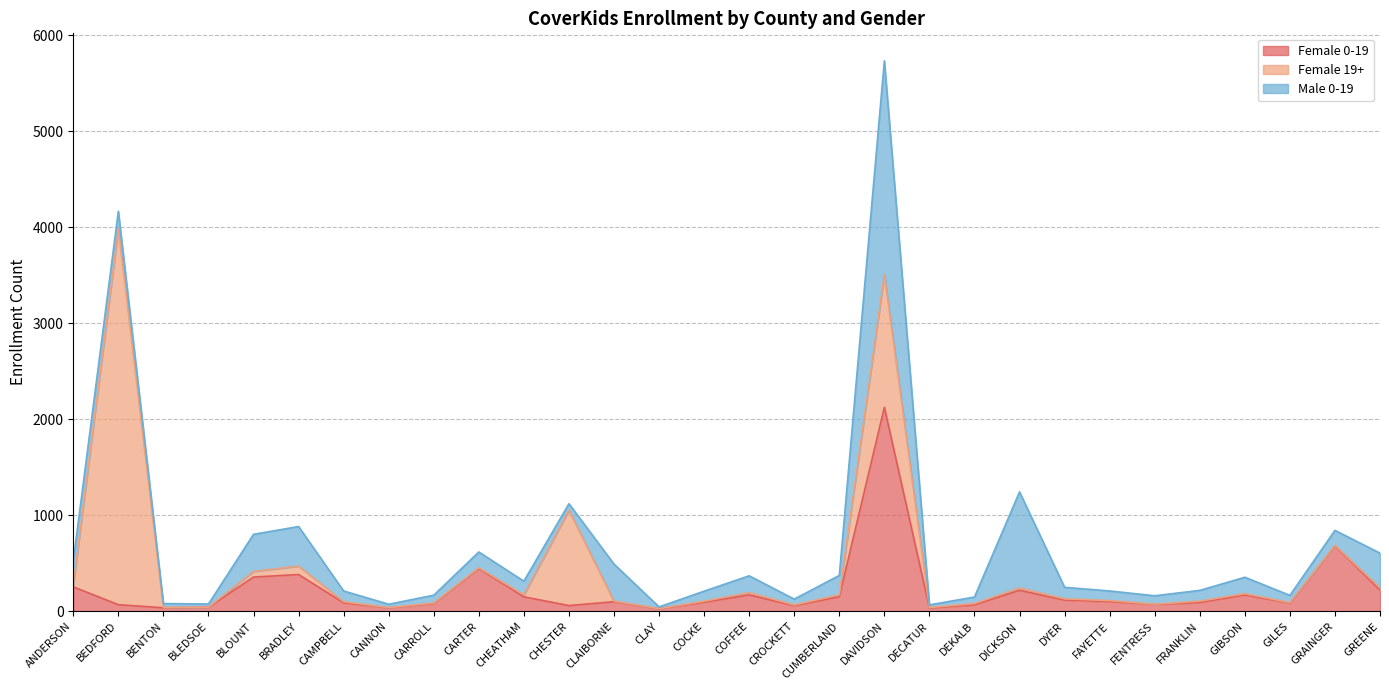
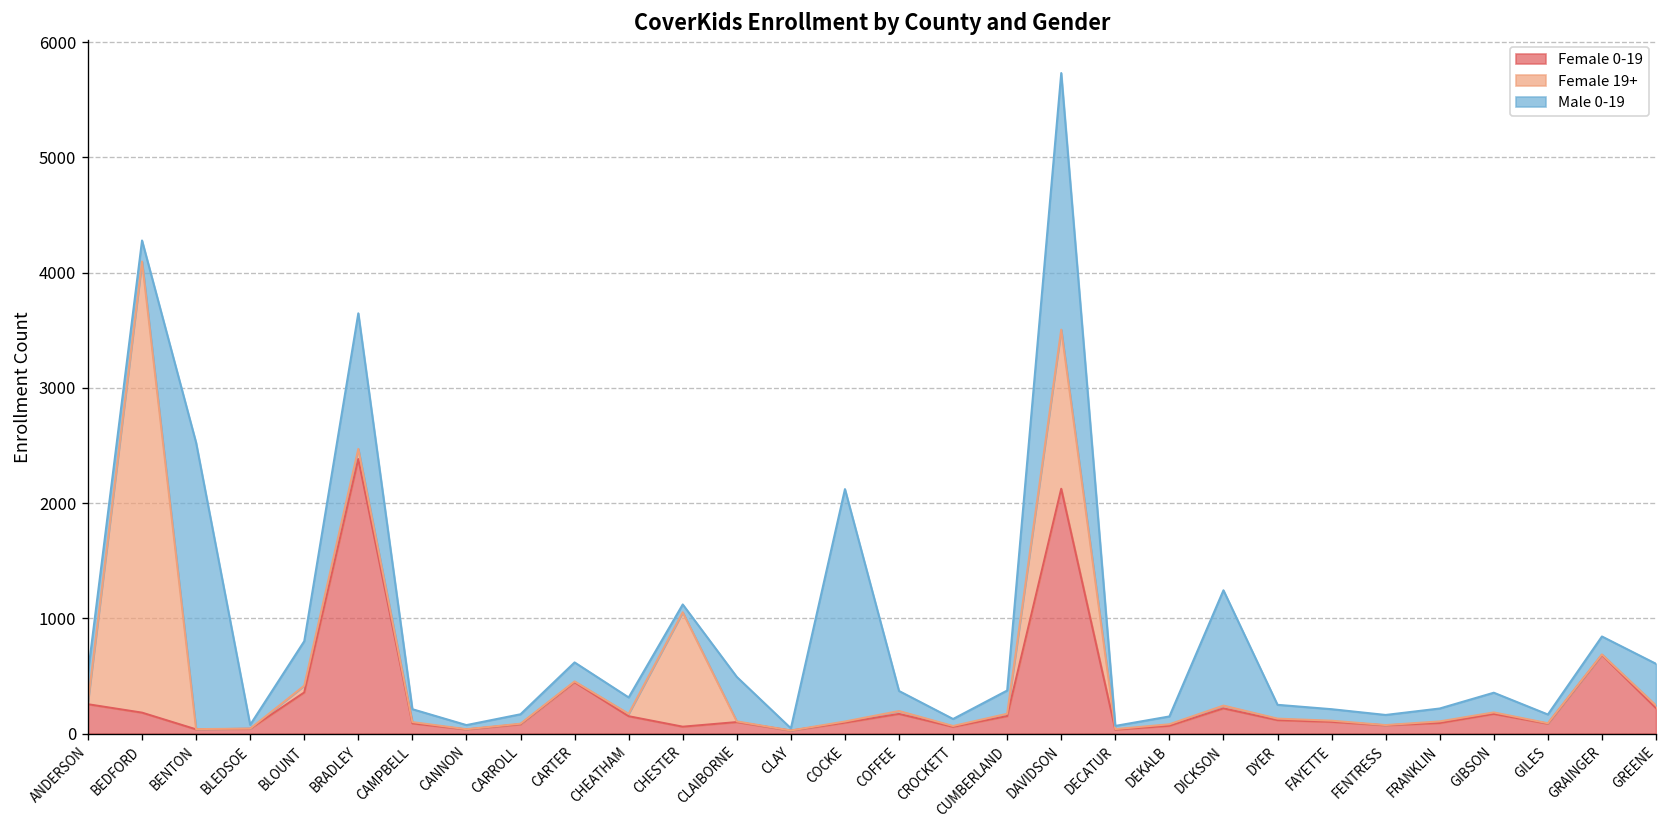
Female 0-19, BEDFORD: 100 -> 200
Male 0-19, BENTON: 0 -> 2500
Female 0-19, BRADLEY: 400 -> 2400
Male 0-19, BRADLEY: 400 -> 1200
Male 0-19, COCKE: 100 -> 2000
